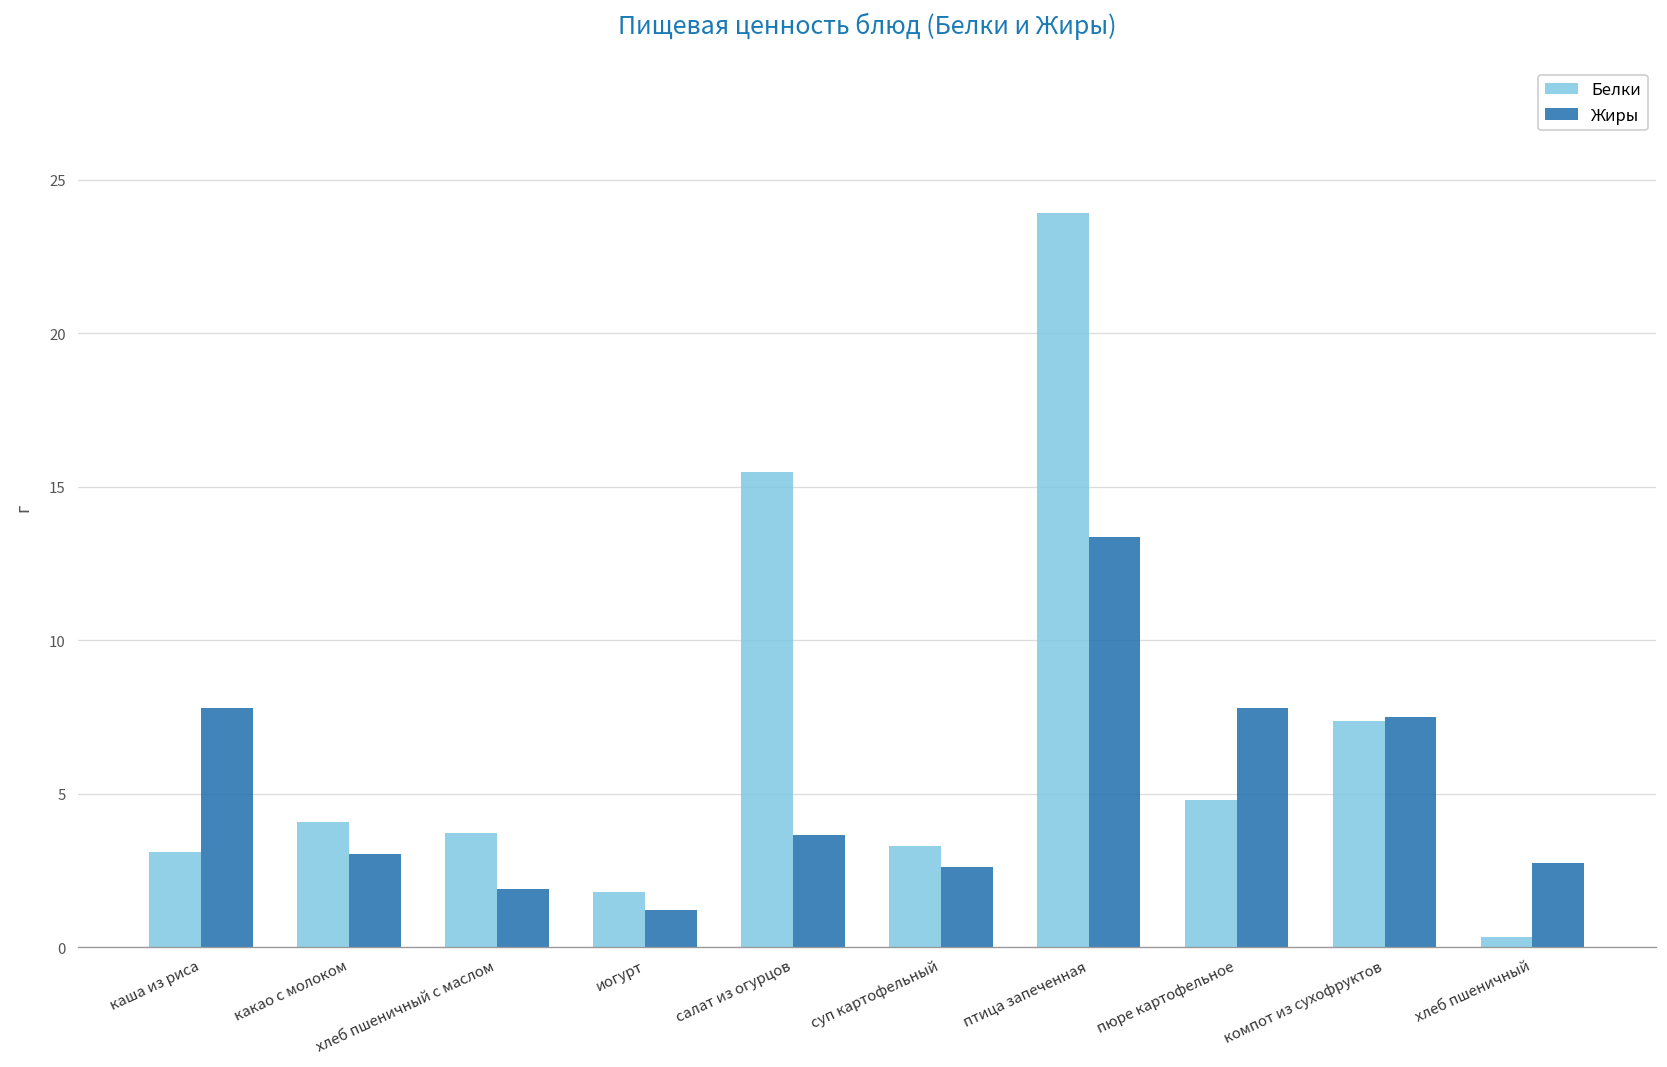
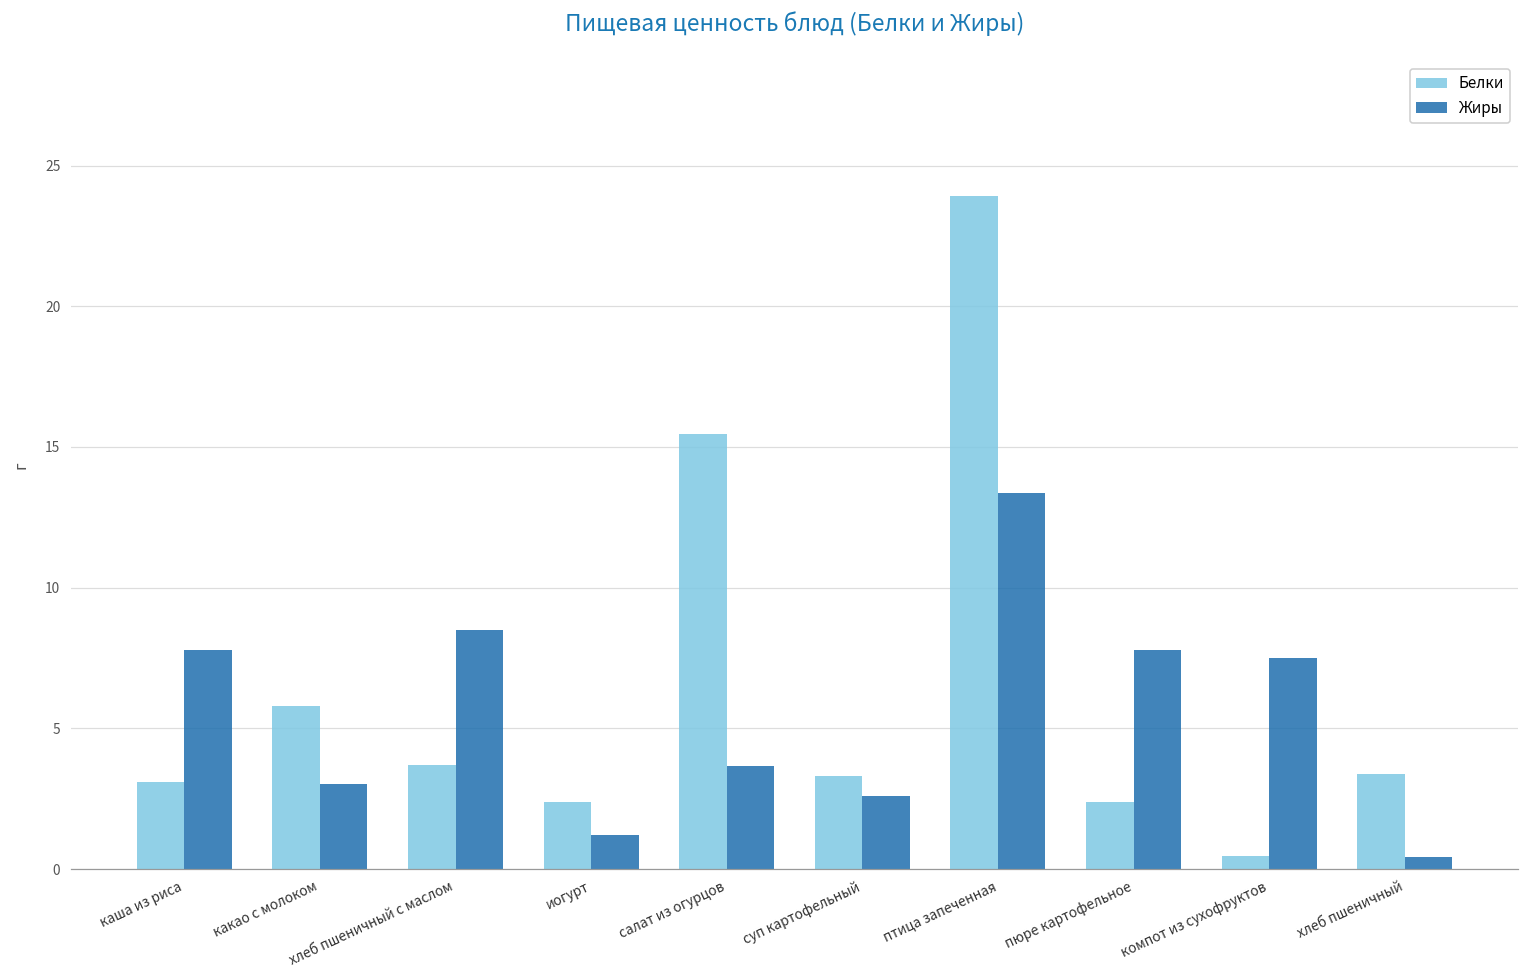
Белки, какао с молоком: 4.1 -> 5.8
Жиры, хлеб пшеничный с маслом: 1.9 -> 8.5
Белки, иогурт: 1.8 -> 2.4
Белки, пюре картофельное: 4.8 -> 2.4
Белки, компот из сухофруктов: 7.4 -> 0.5
Белки, хлеб пшеничный: 0.3 -> 3.4
Жиры, хлеб пшеничный: 2.7 -> 0.4
